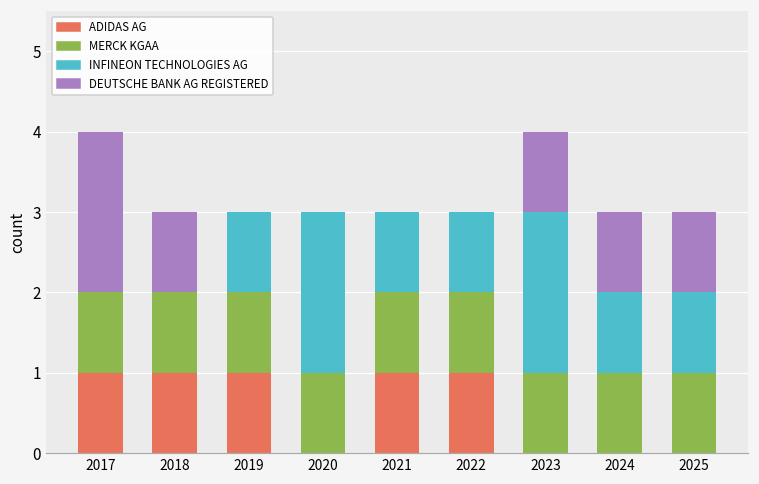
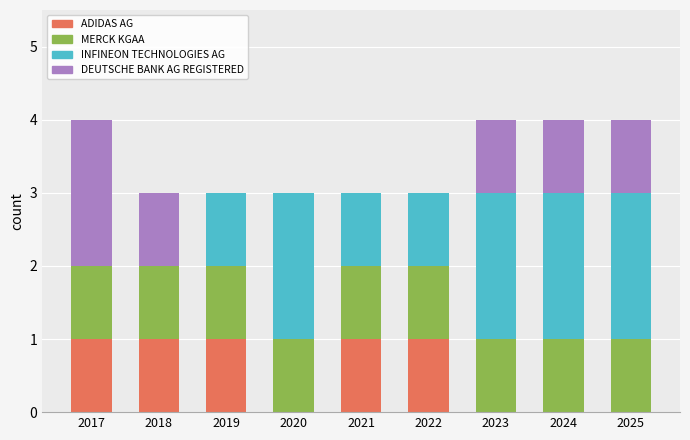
INFINEON TECHNOLOGIES AG, 2024: 1 -> 2
INFINEON TECHNOLOGIES AG, 2025: 1 -> 2
